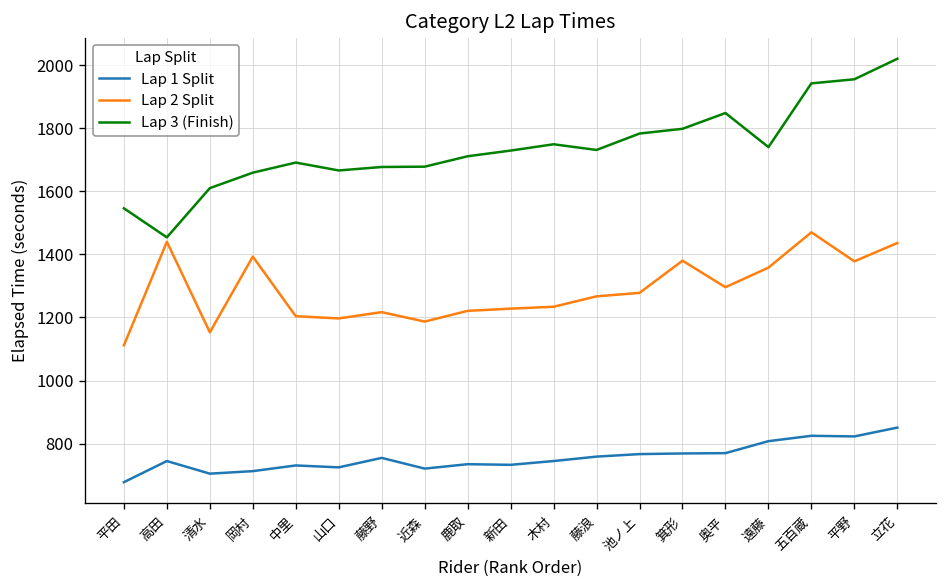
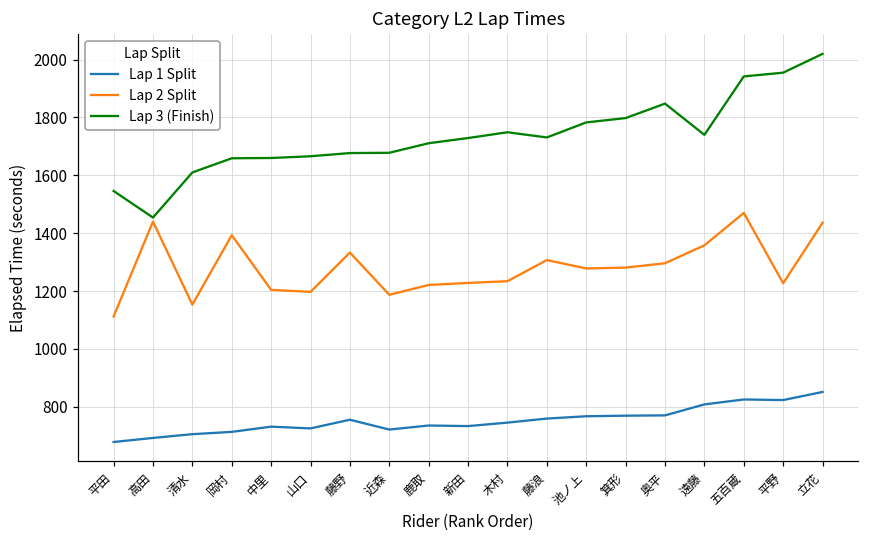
Lap 1 Split, 高田: 750 -> 690
Lap 3 (Finish), 中里: 1690 -> 1660
Lap 2 Split, 藤野: 1220 -> 1330
Lap 2 Split, 藤浪: 1270 -> 1310
Lap 2 Split, 箕形: 1380 -> 1280
Lap 2 Split, 平野: 1380 -> 1230
